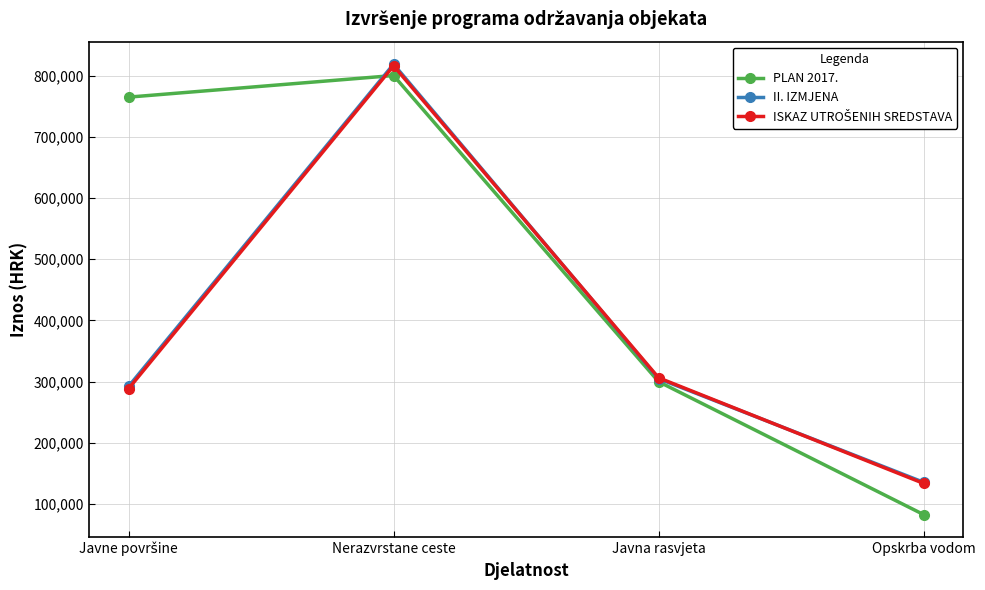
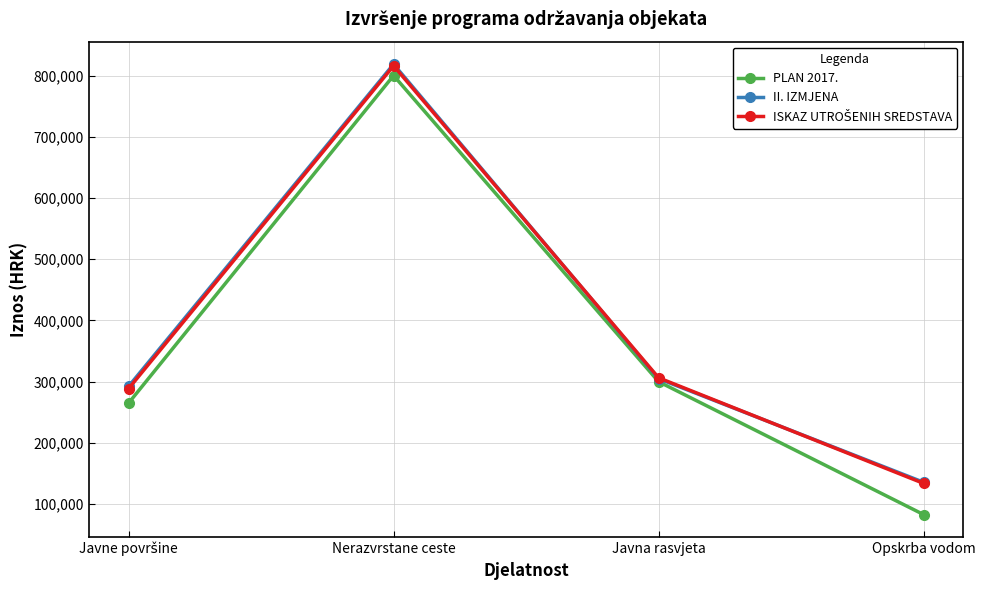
PLAN 2017., Javne površine: 760,000 -> 270,000
